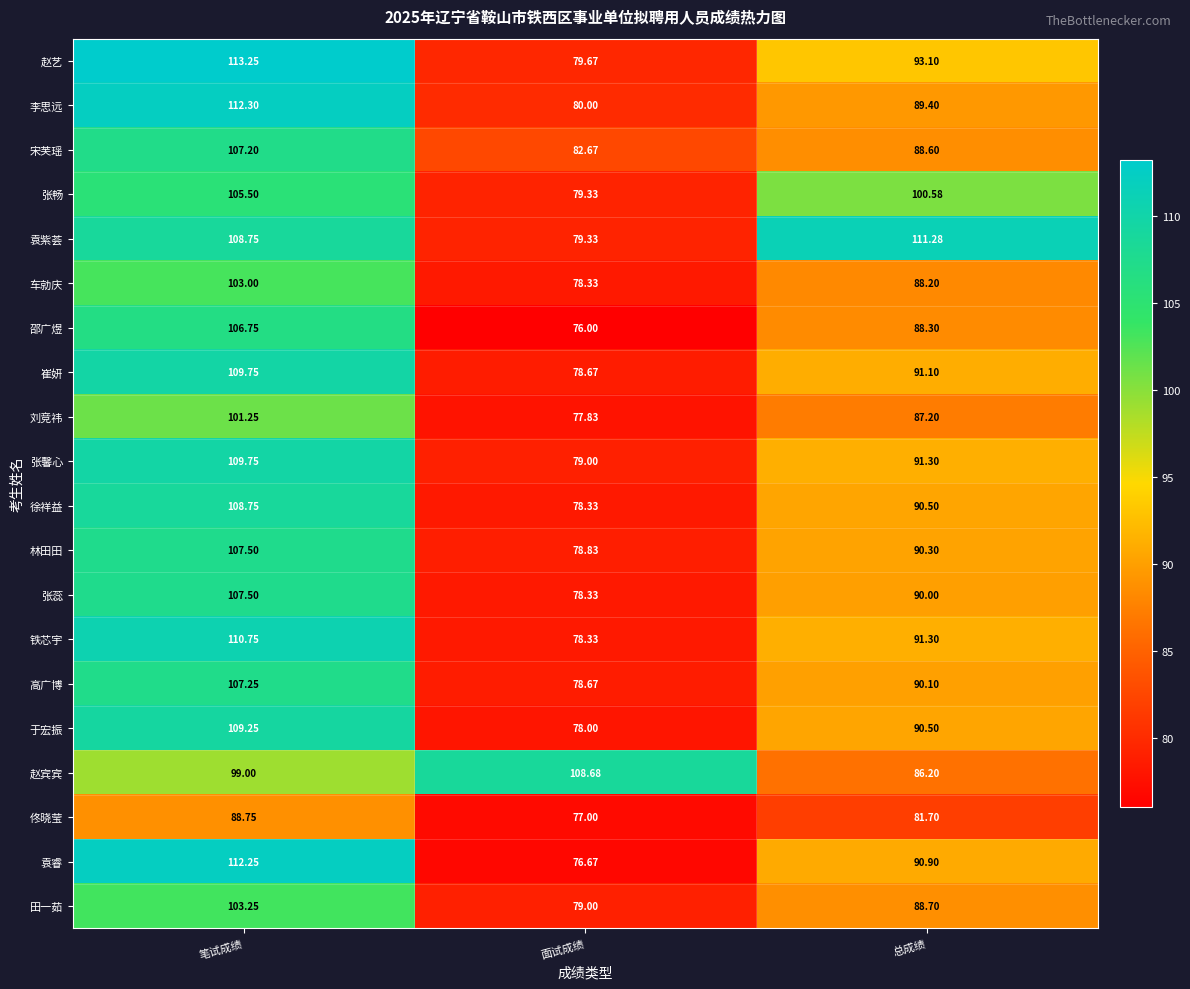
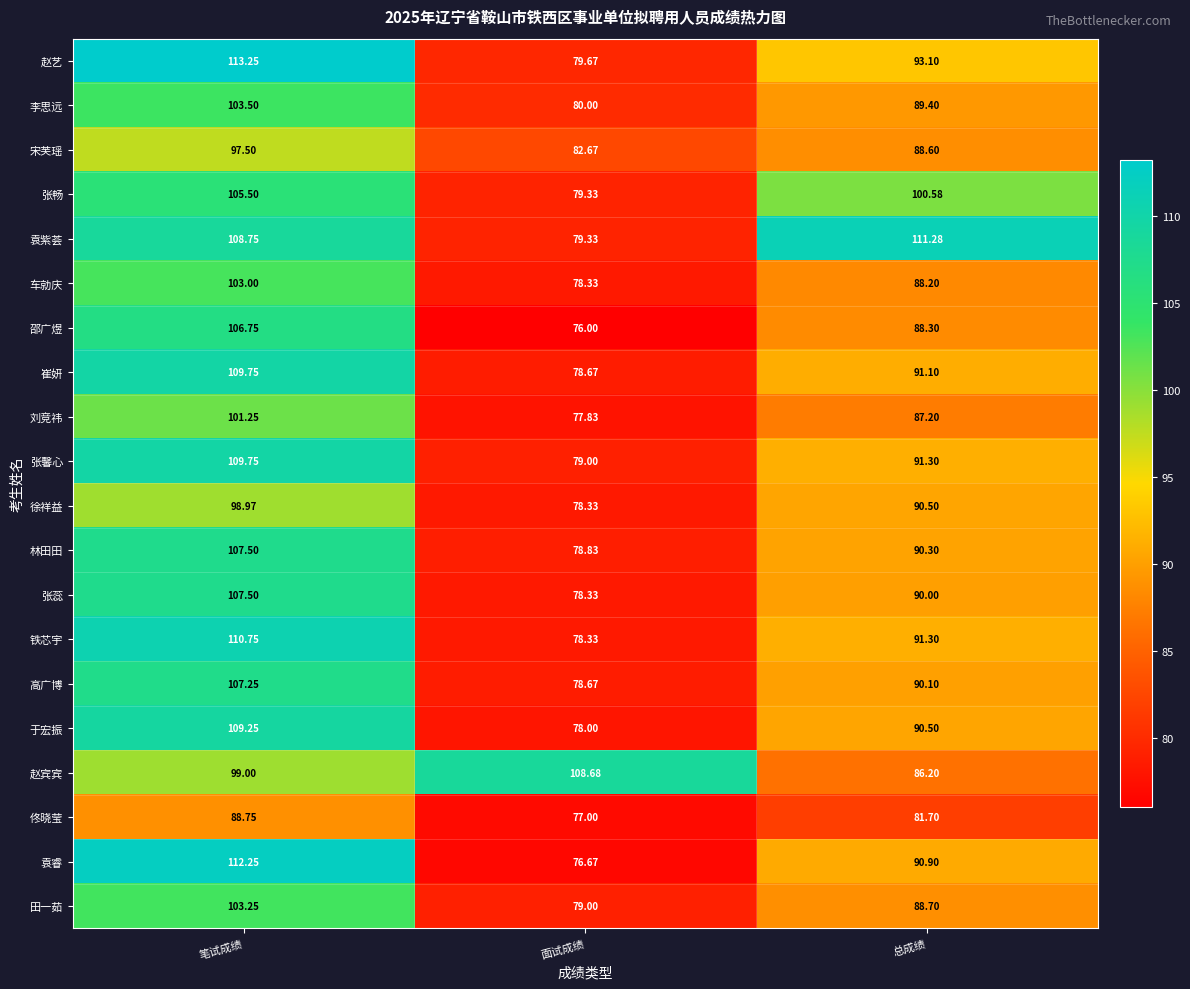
李思远, 笔试成绩: 112.30 -> 103.50
宋芙瑶, 笔试成绩: 107.20 -> 97.50
徐祥益, 笔试成绩: 108.75 -> 98.97
